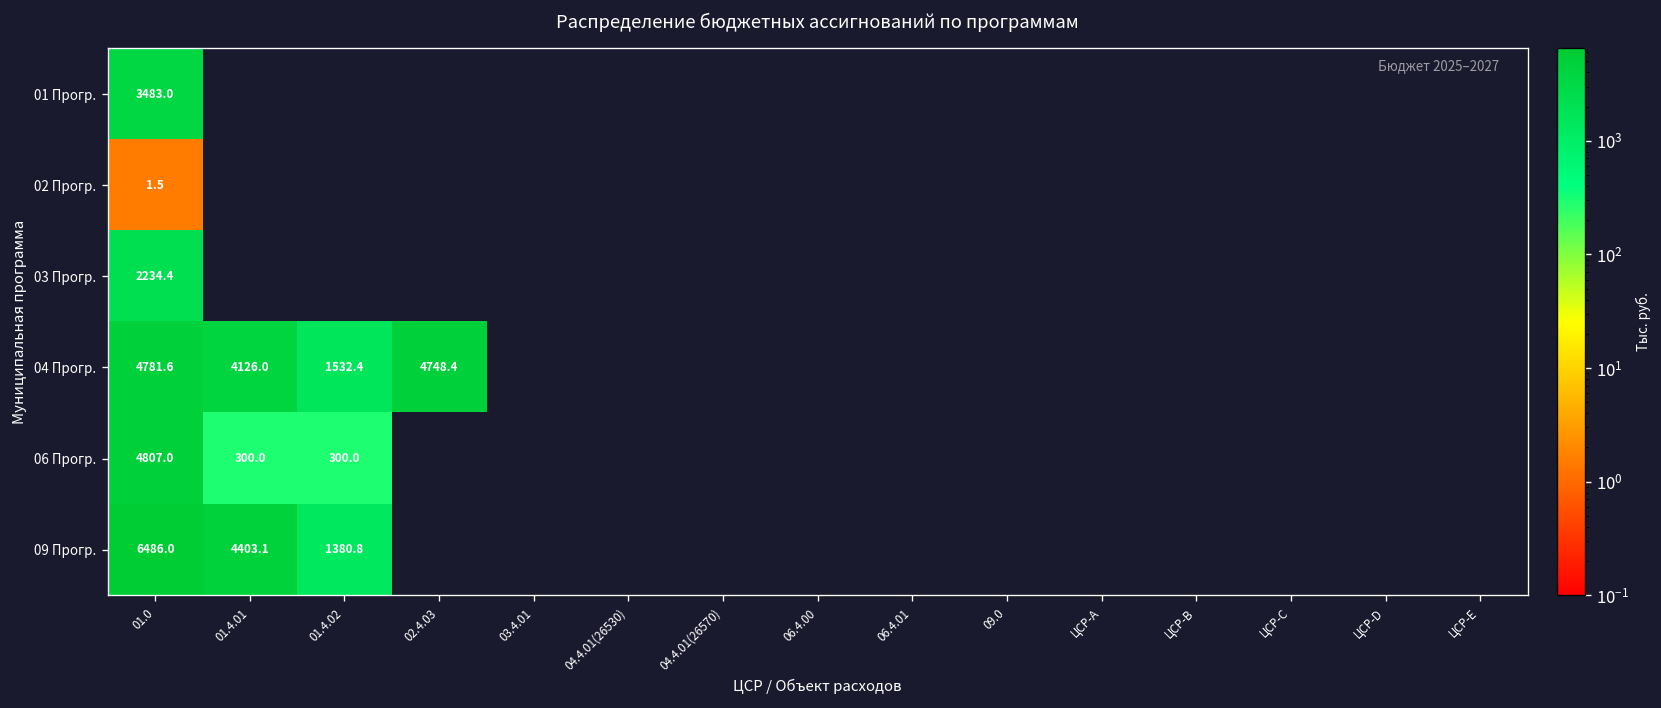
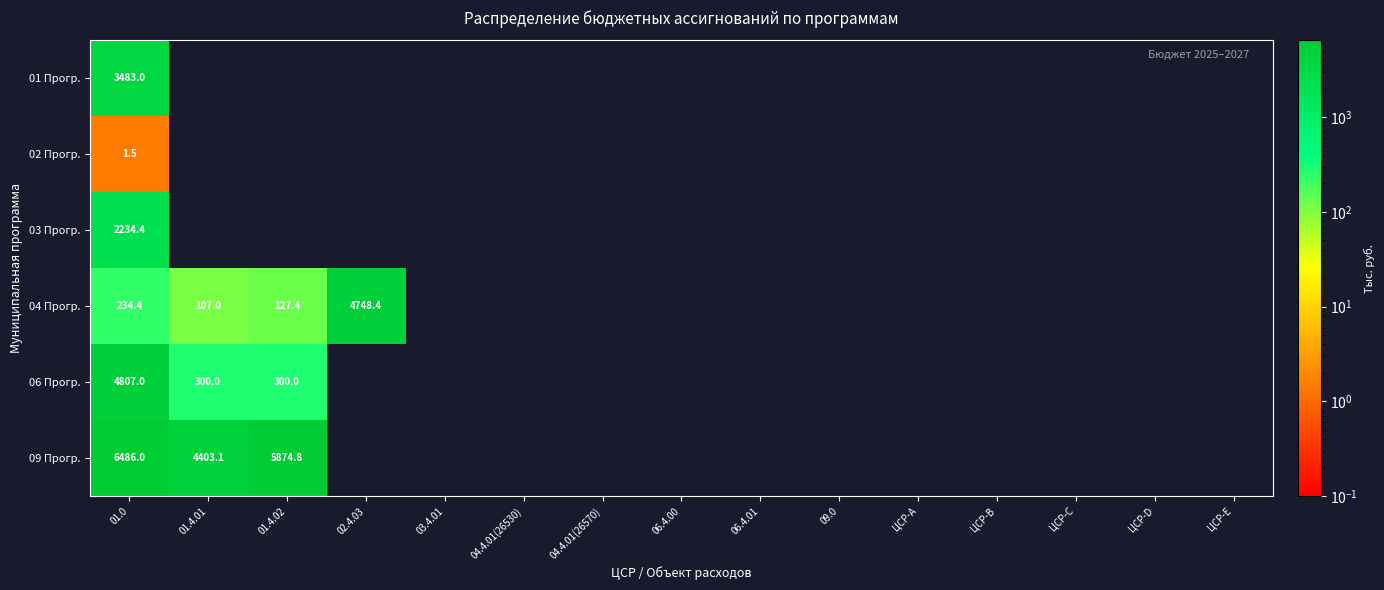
04 Прогр., 01.0: 4781.6 -> 234.4
04 Прогр., 01.4.01: 4126.0 -> 107.0
04 Прогр., 01.4.02: 1532.4 -> 127.4
09 Прогр., 01.4.02: 1380.8 -> 5874.8
